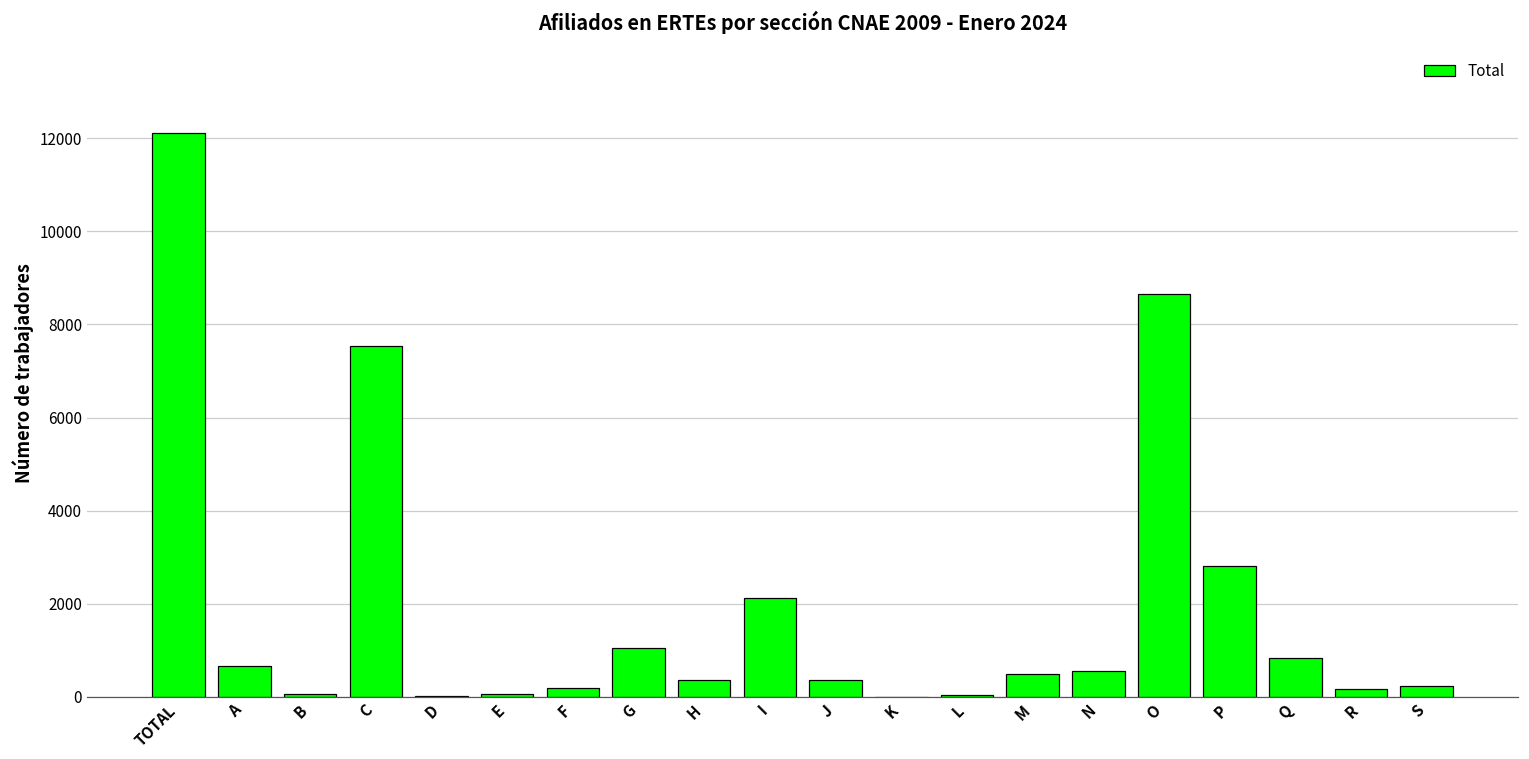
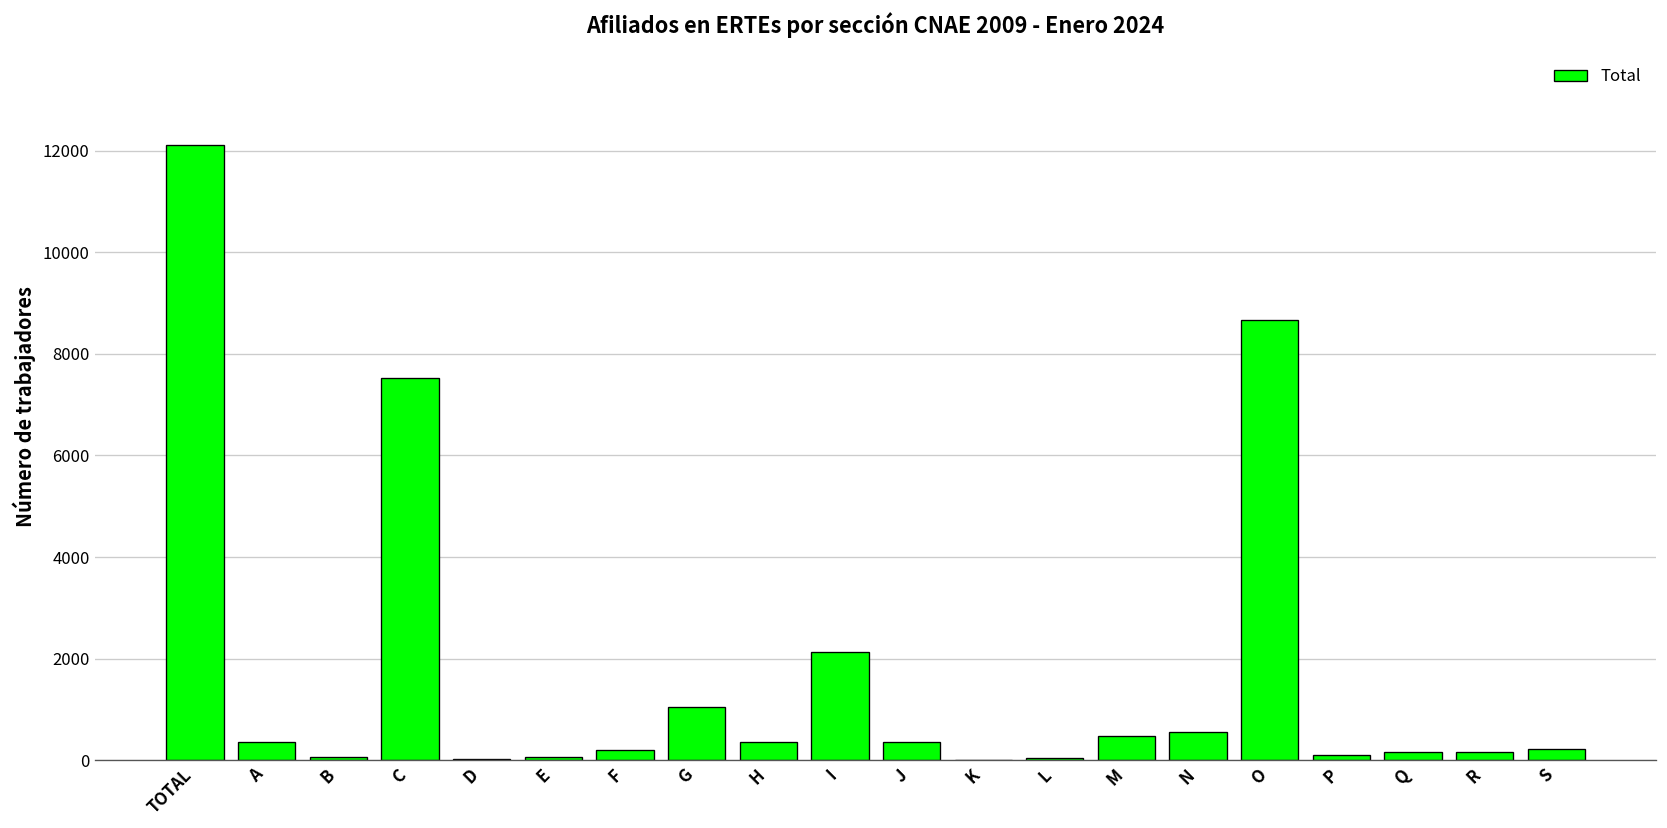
A: 700 -> 400
P: 2800 -> 100
Q: 800 -> 200
